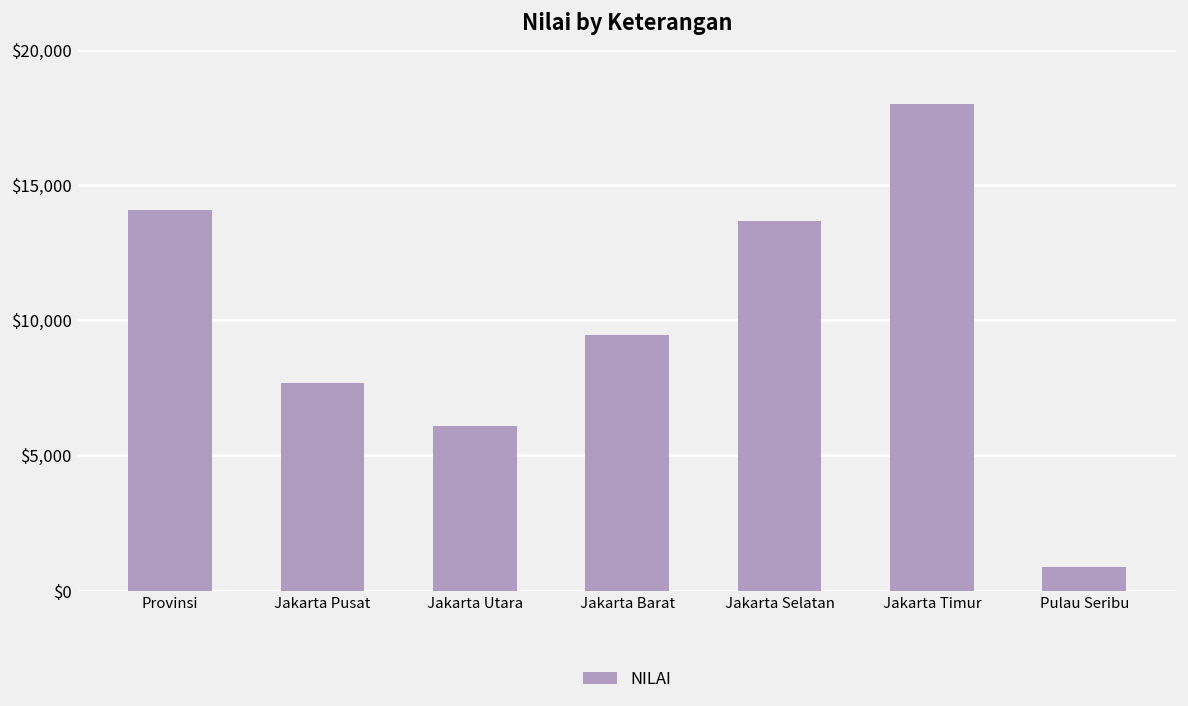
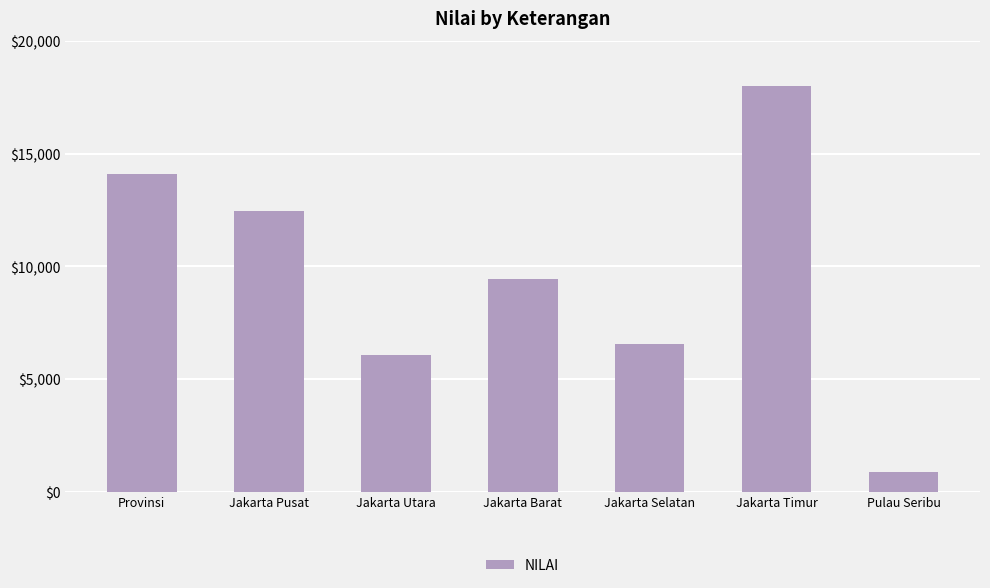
Jakarta Pusat: $7,700 -> $12,500
Jakarta Selatan: $13,700 -> $6,600
